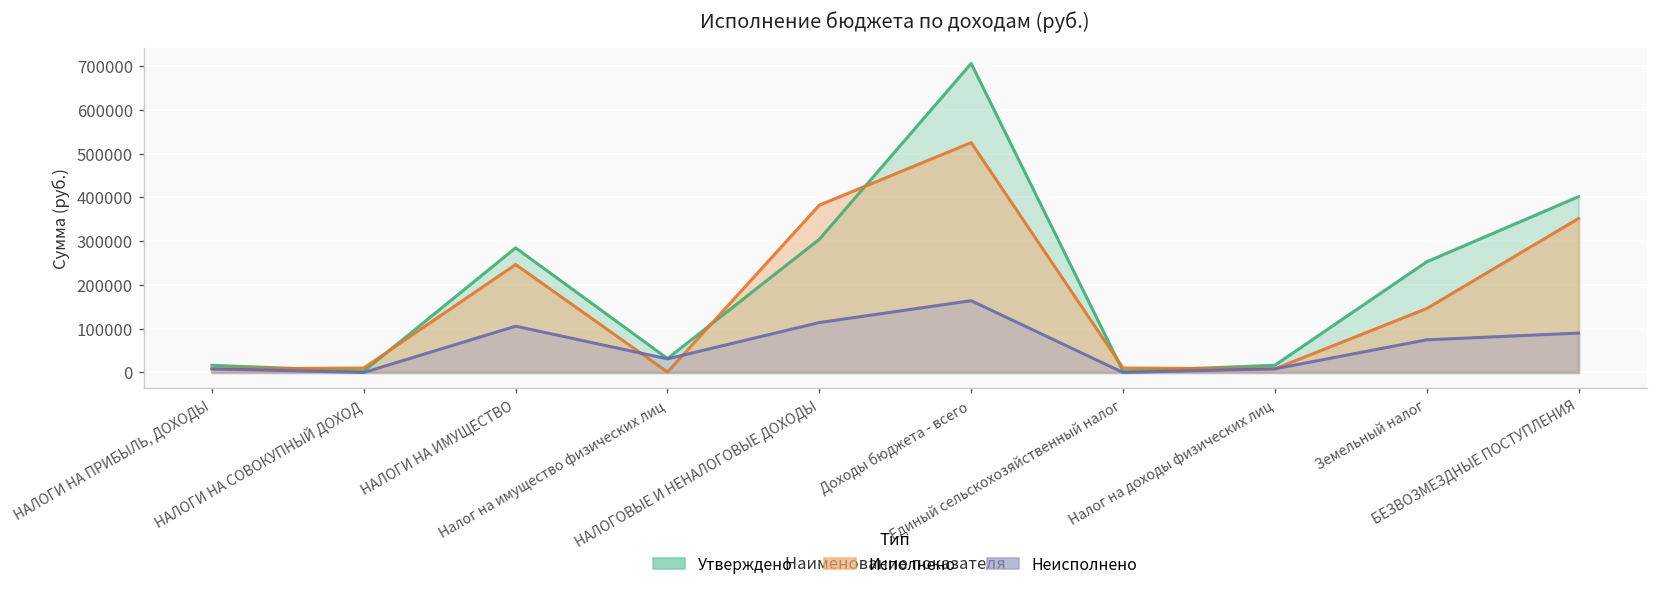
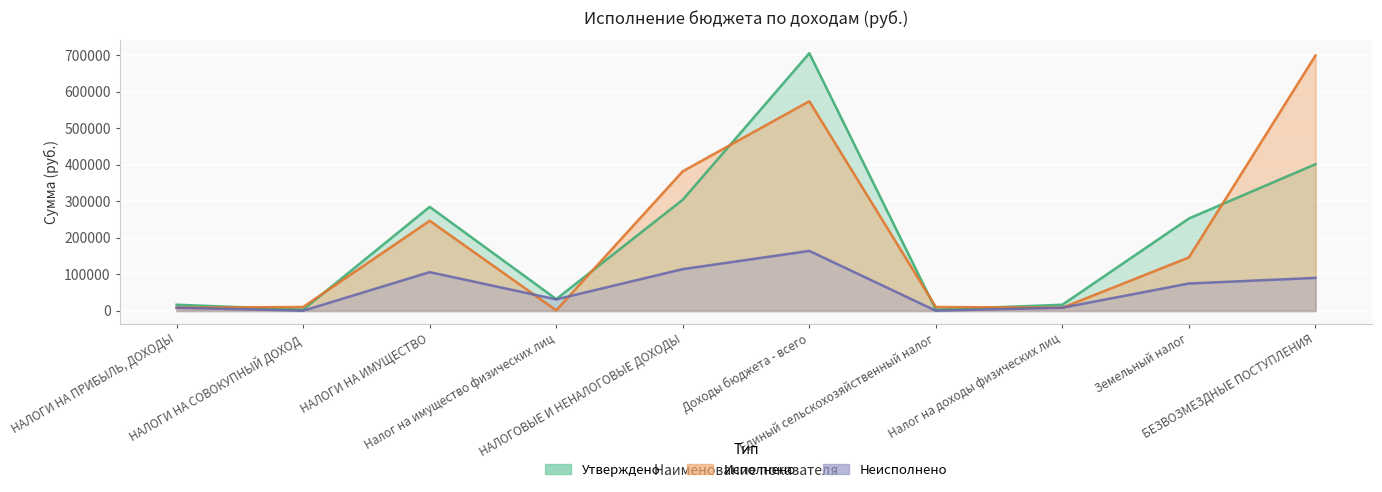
Исполнено, Доходы бюджета - всего: 530000 -> 570000
Исполнено, БЕЗВОЗМЕЗДНЫЕ ПОСТУПЛЕНИЯ: 350000 -> 700000
